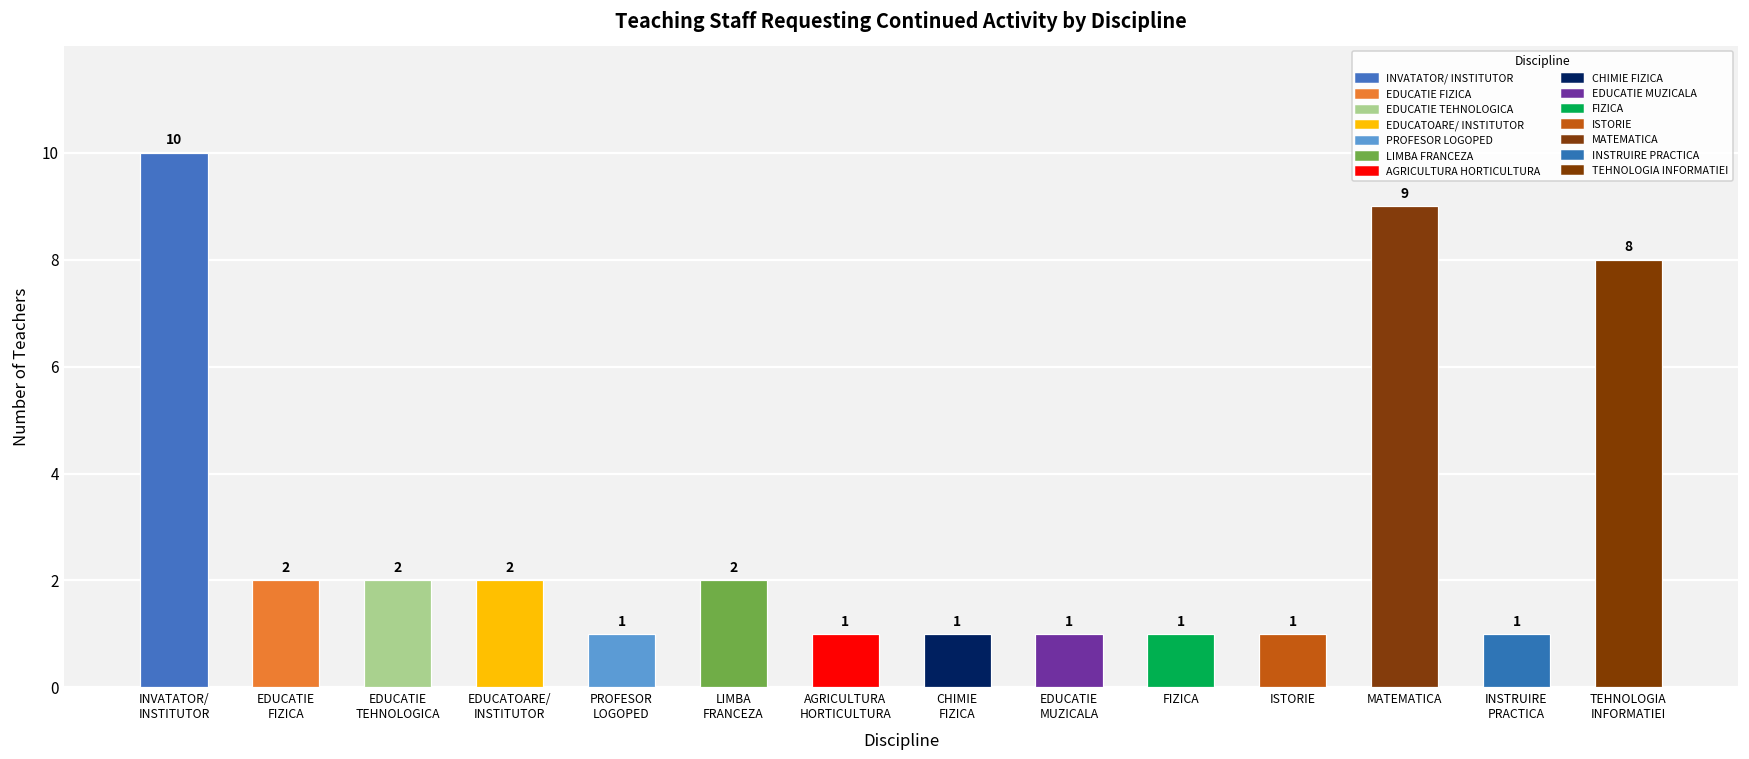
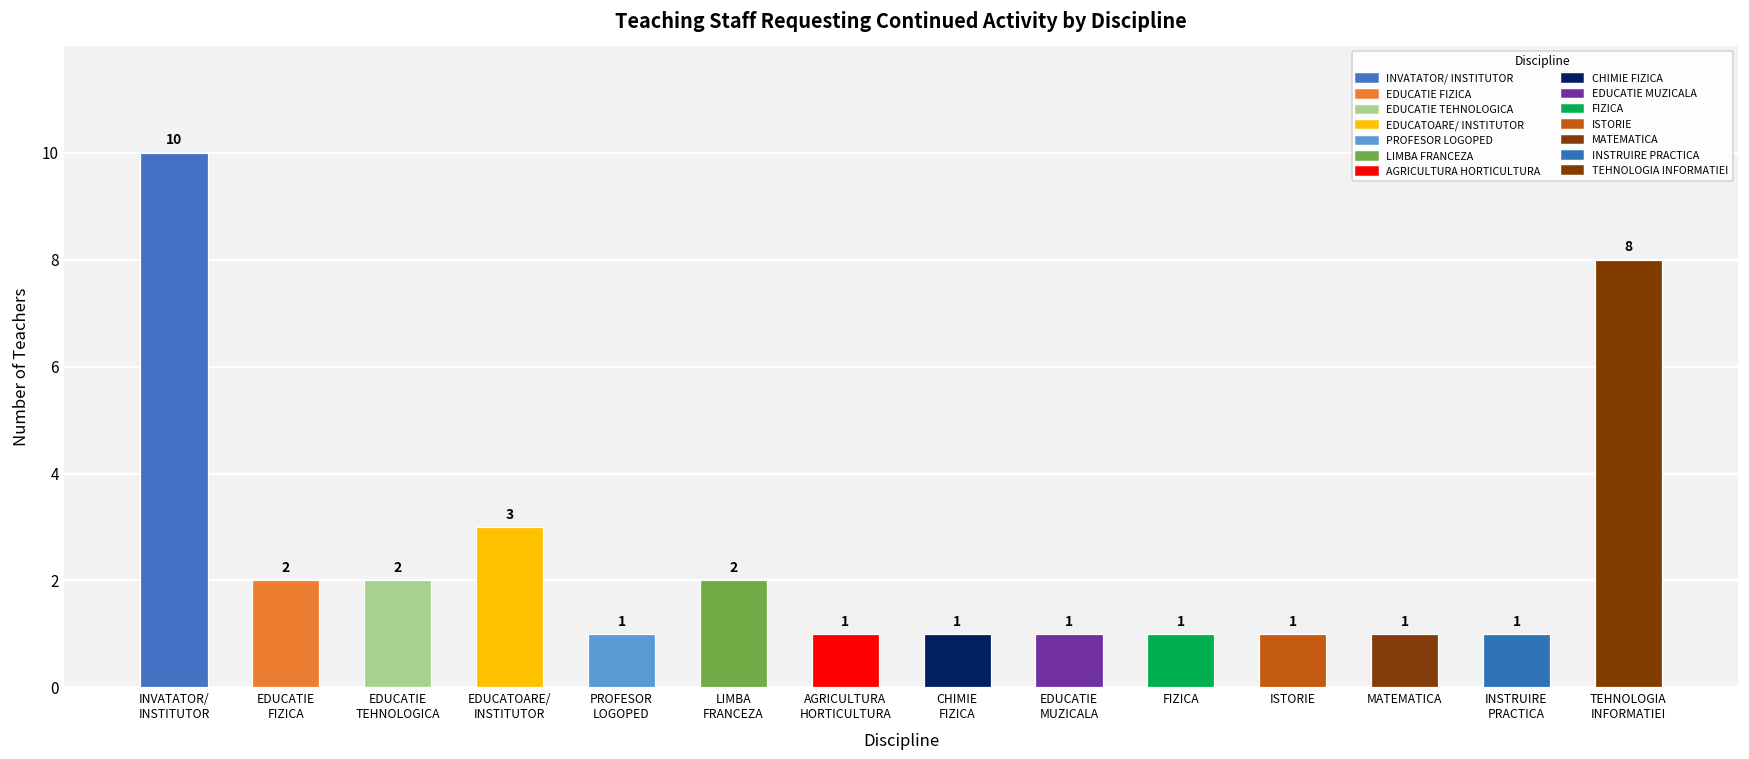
EDUCATOARE/ INSTITUTOR: 2 -> 3
MATEMATICA: 9 -> 1
